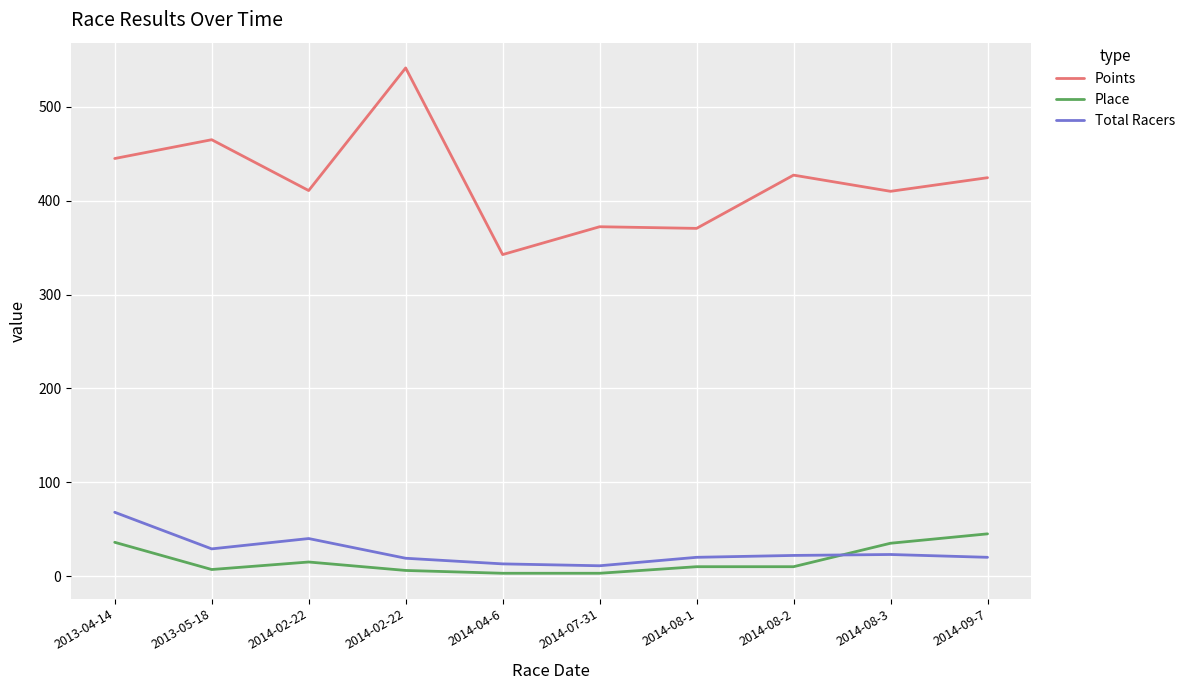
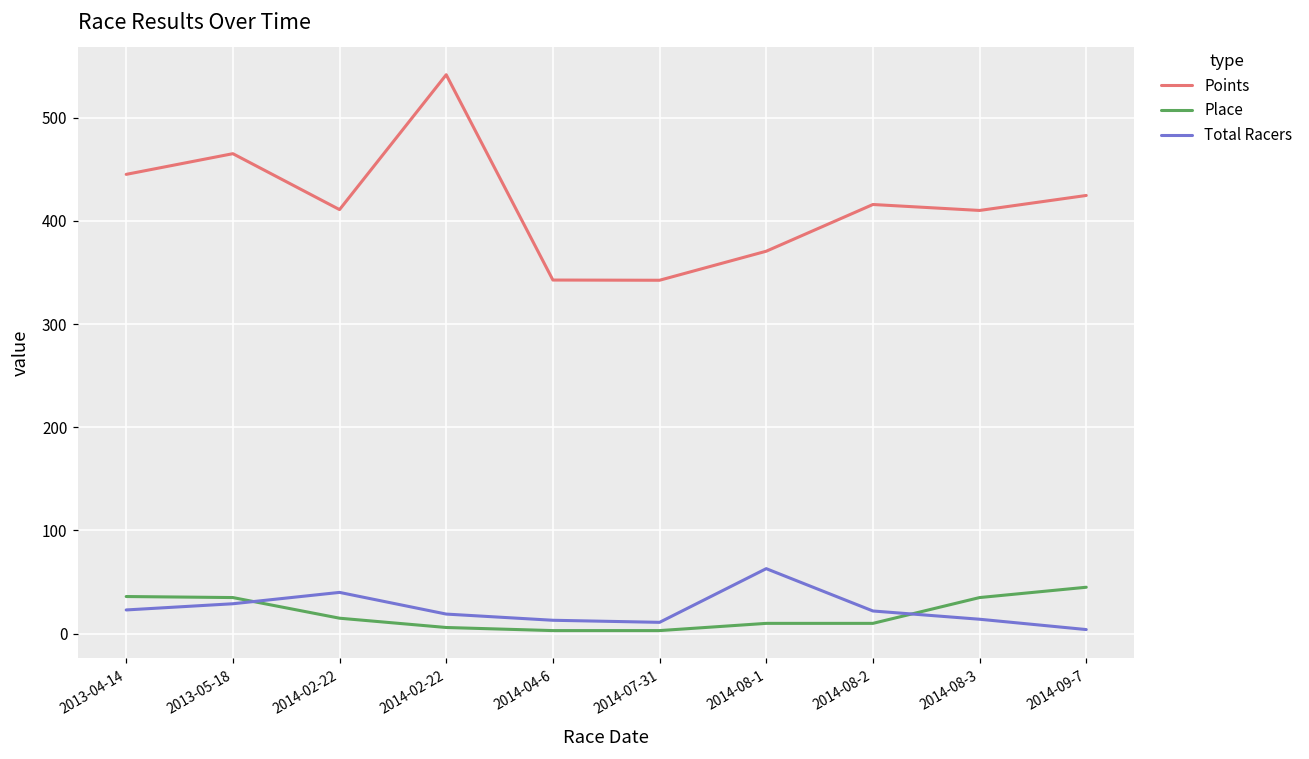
Total Racers, 2013-04-14: 70 -> 20
Place, 2013-05-18: 10 -> 40
Points, 2014-07-31: 370 -> 340
Total Racers, 2014-08-1: 20 -> 60
Points, 2014-08-2: 430 -> 420
Total Racers, 2014-08-3: 20 -> 10
Total Racers, 2014-09-7: 20 -> 0
